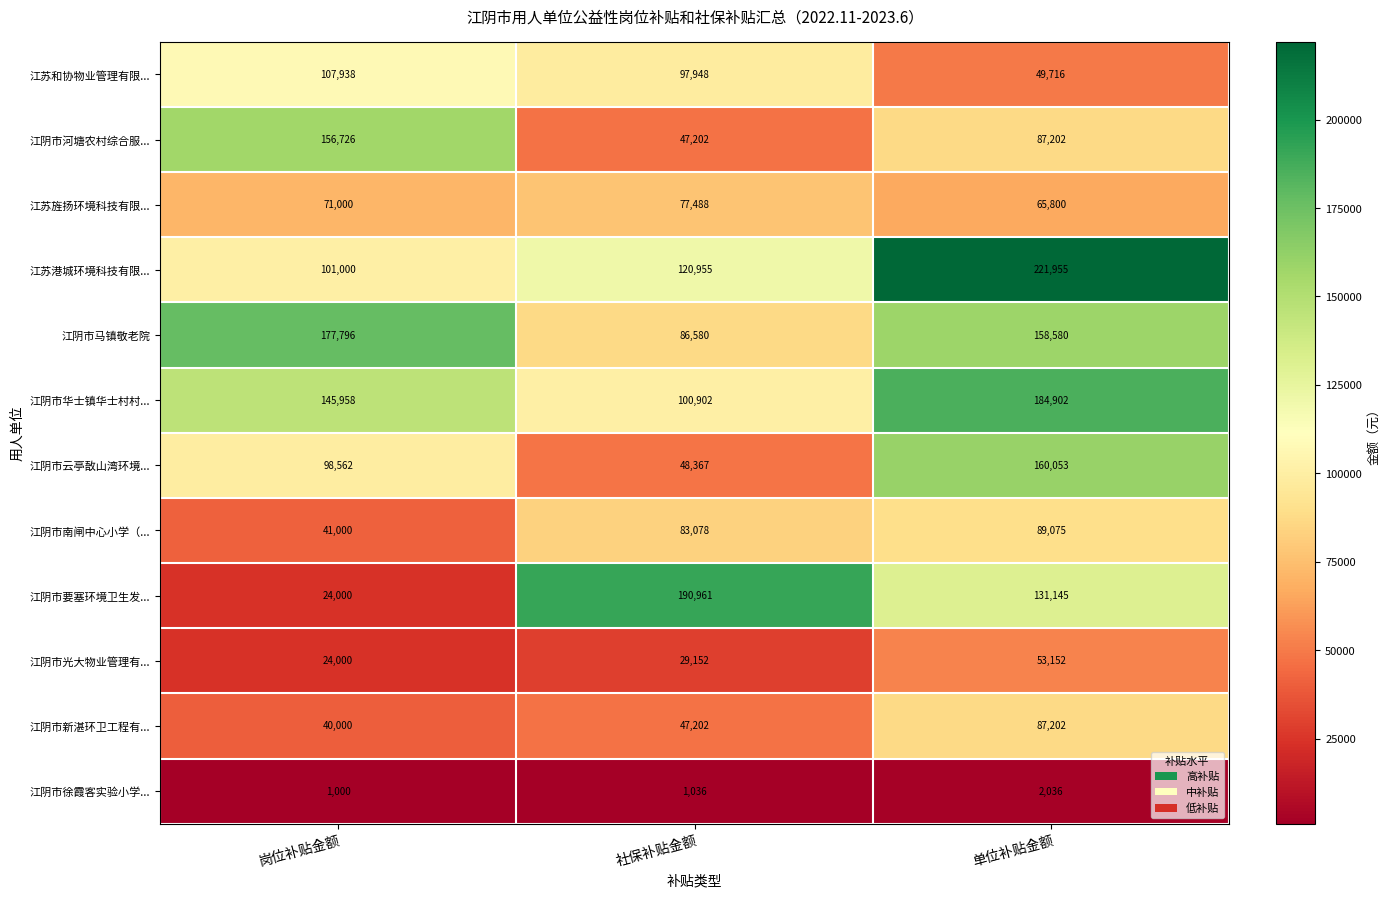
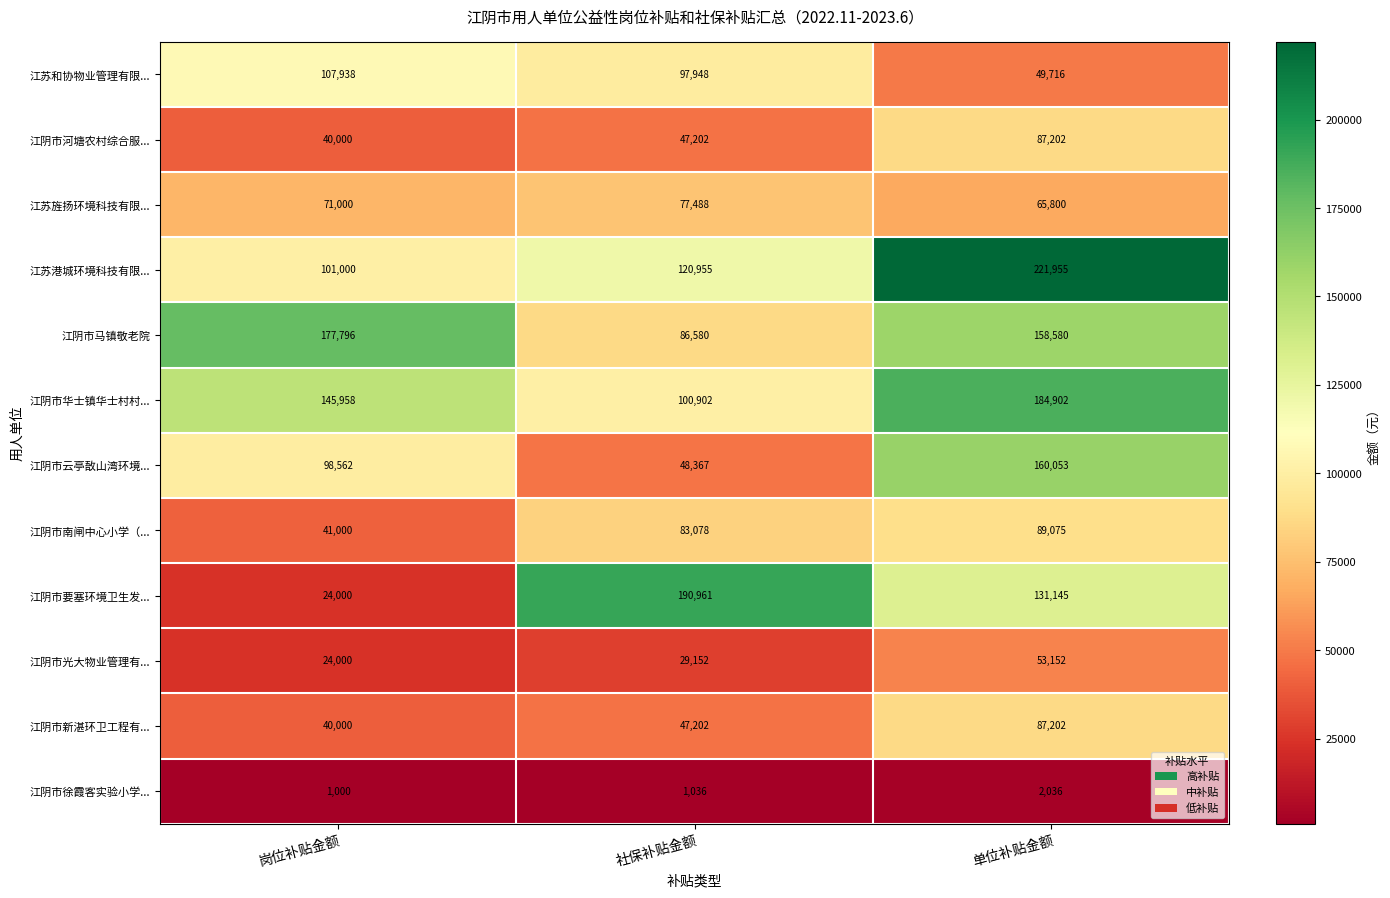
江阴市河塘农村综合服..., 岗位补贴金额: 156,726 -> 40,000
